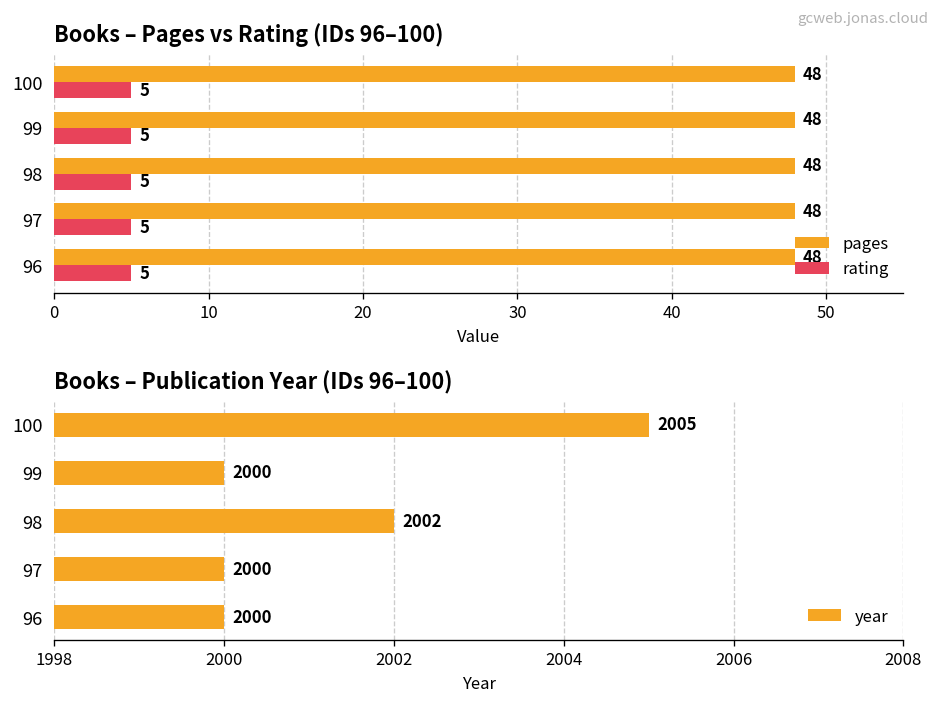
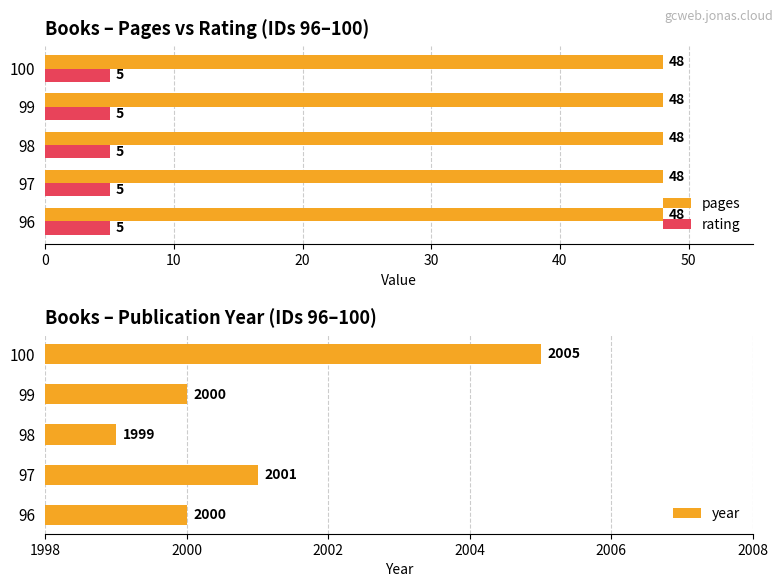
Books – Publication Year (IDs 96–100), 98: 2002 -> 1999
Books – Publication Year (IDs 96–100), 97: 2000 -> 2001
